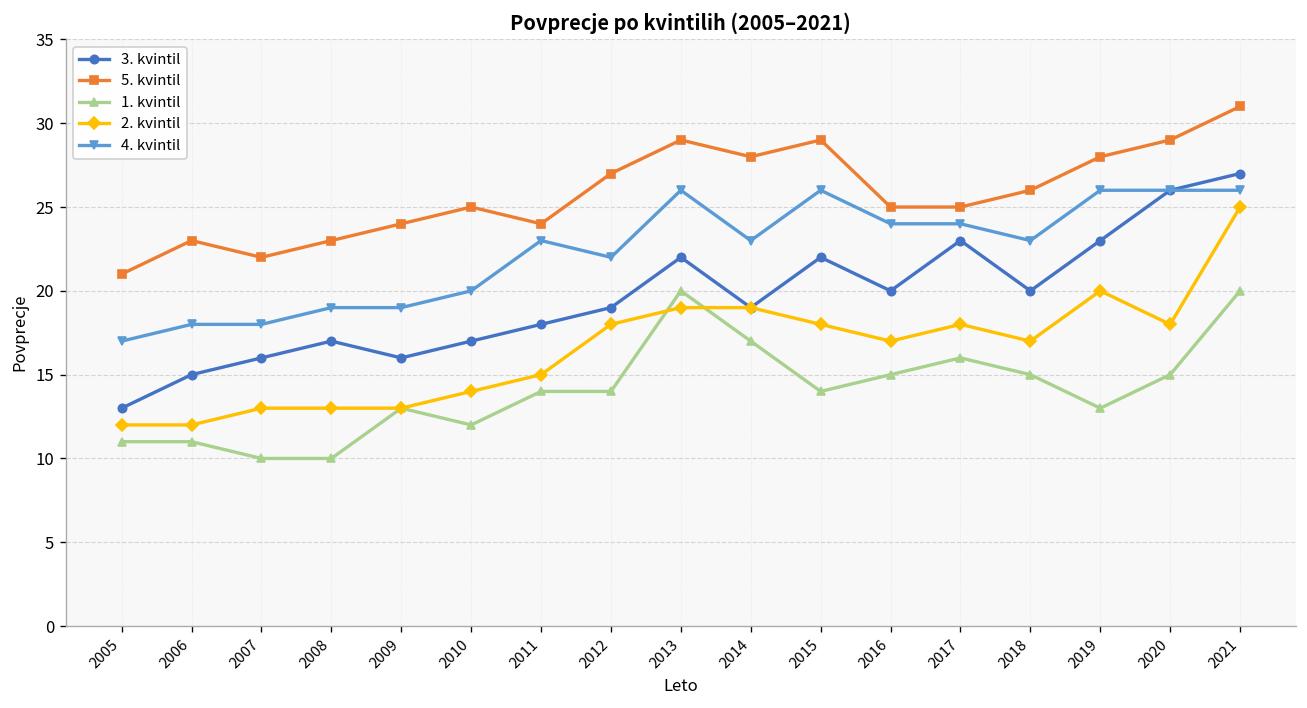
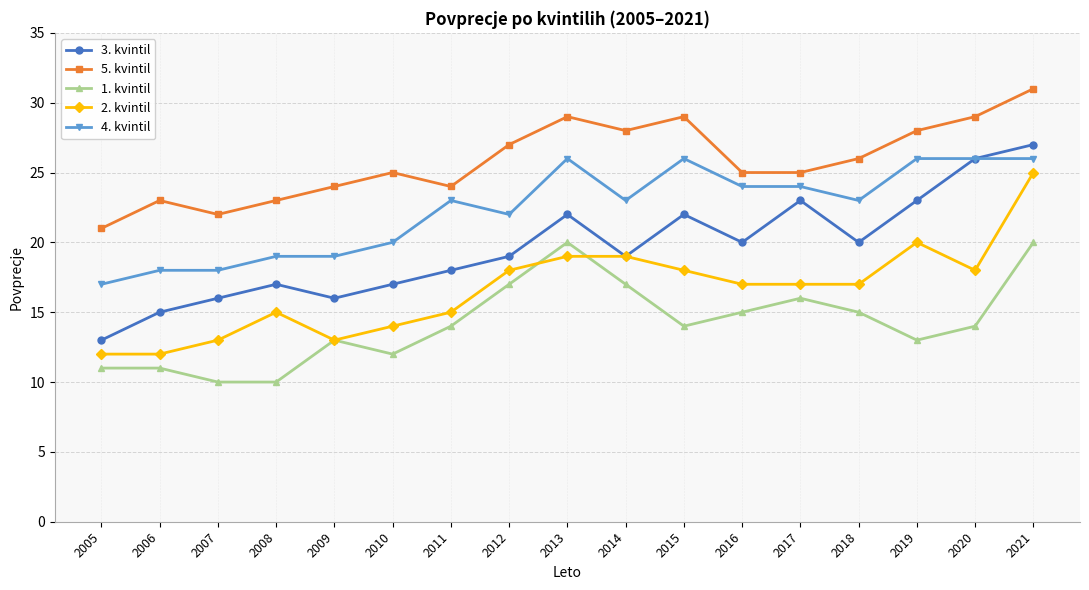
2. kvintil, 2008: 13 -> 15
1. kvintil, 2012: 14 -> 17
2. kvintil, 2017: 18 -> 17
1. kvintil, 2020: 15 -> 14
